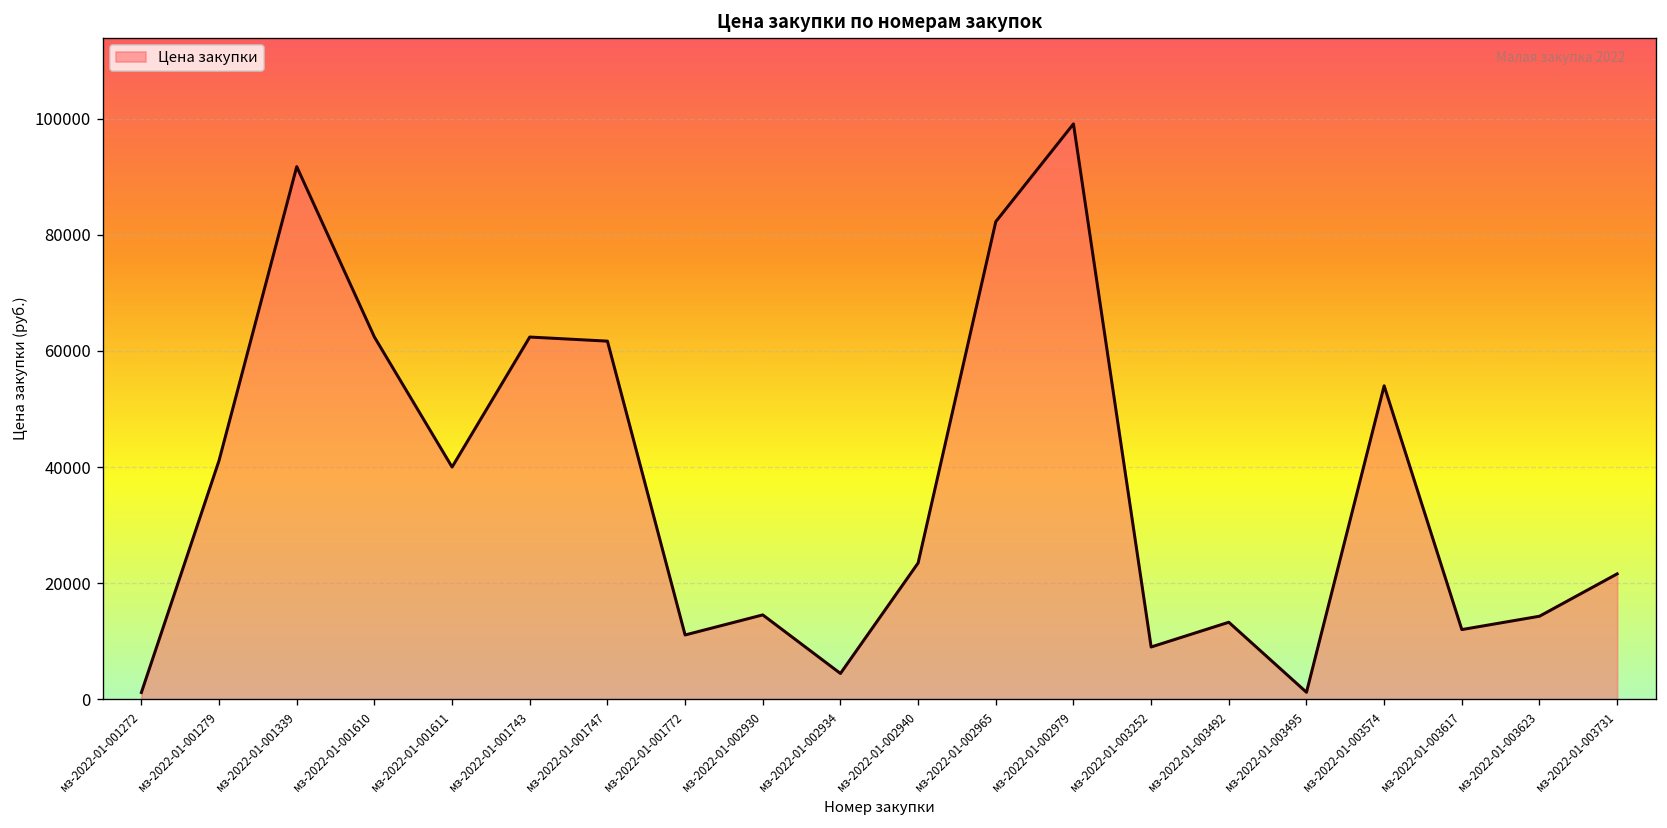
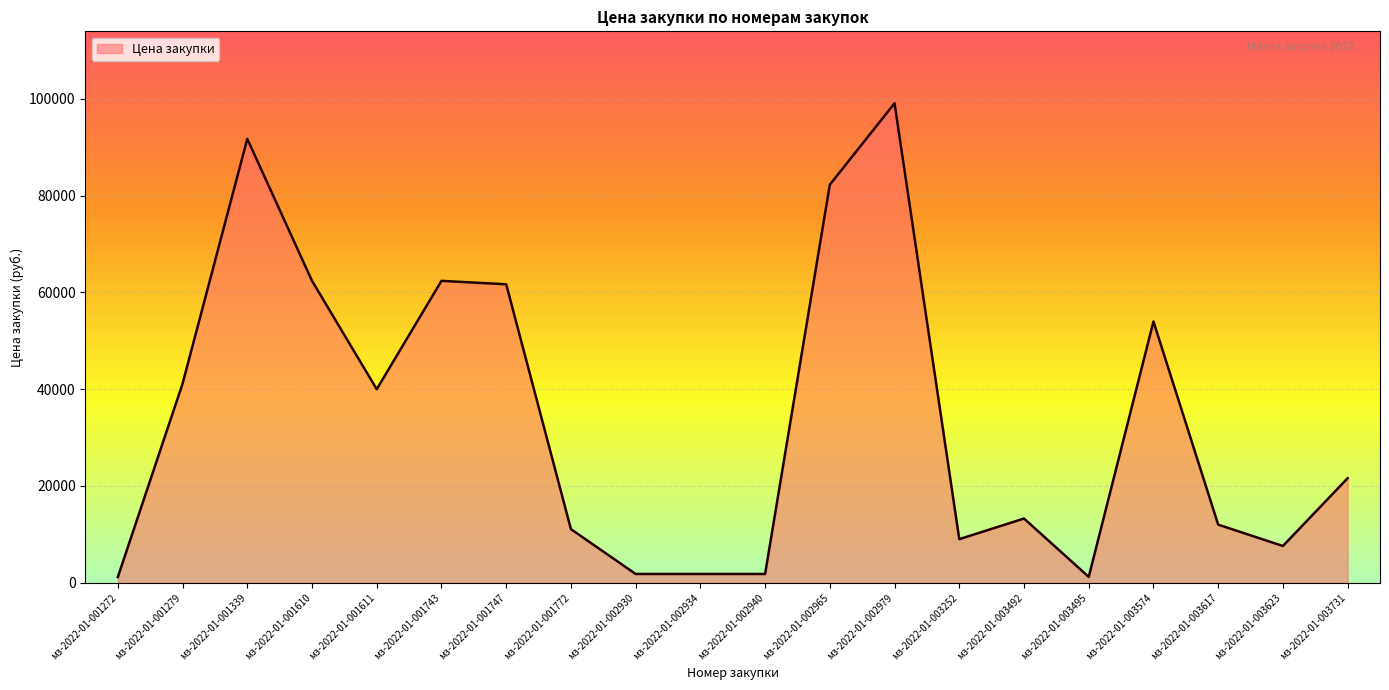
мз-2022-01-002930: 15000 -> 2000
мз-2022-01-002934: 4000 -> 2000
мз-2022-01-002940: 23000 -> 2000
мз-2022-01-003623: 14000 -> 8000
